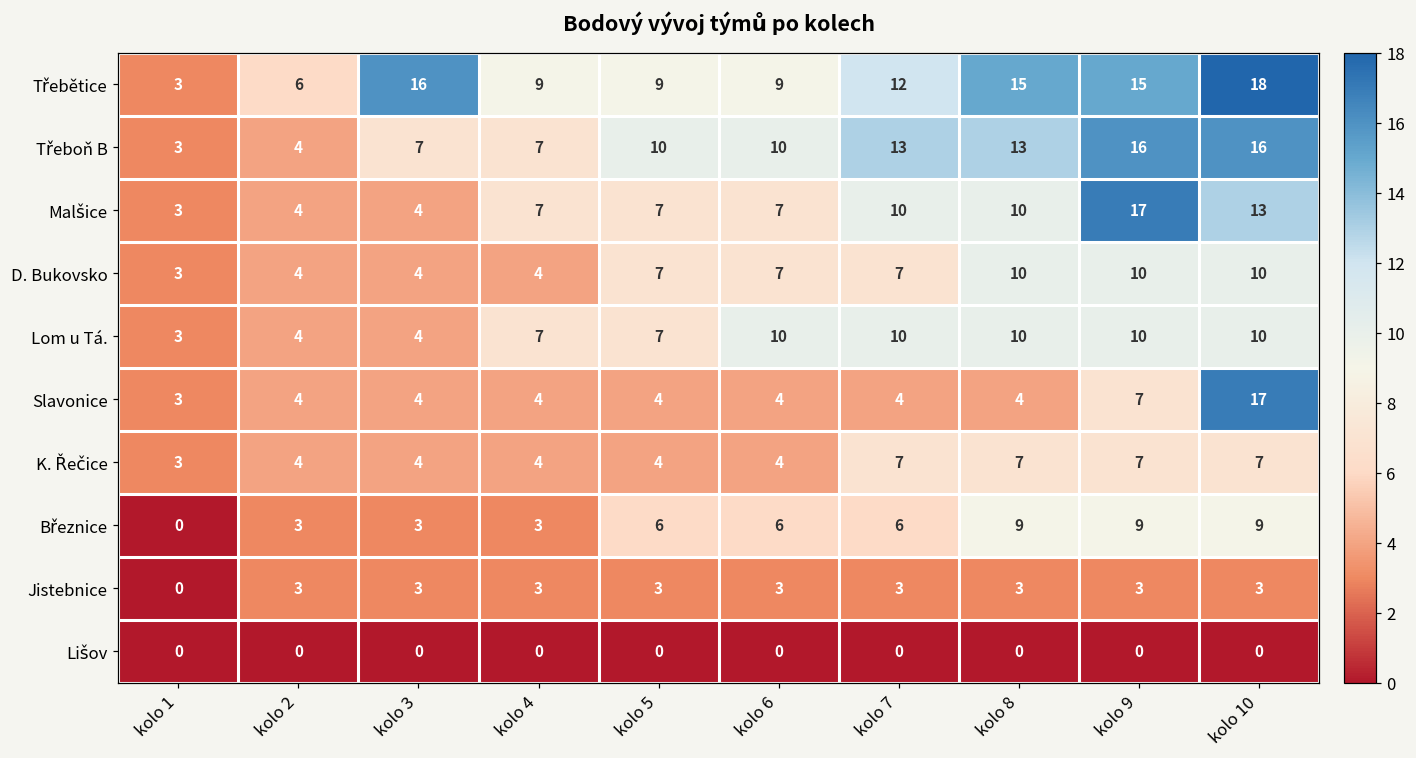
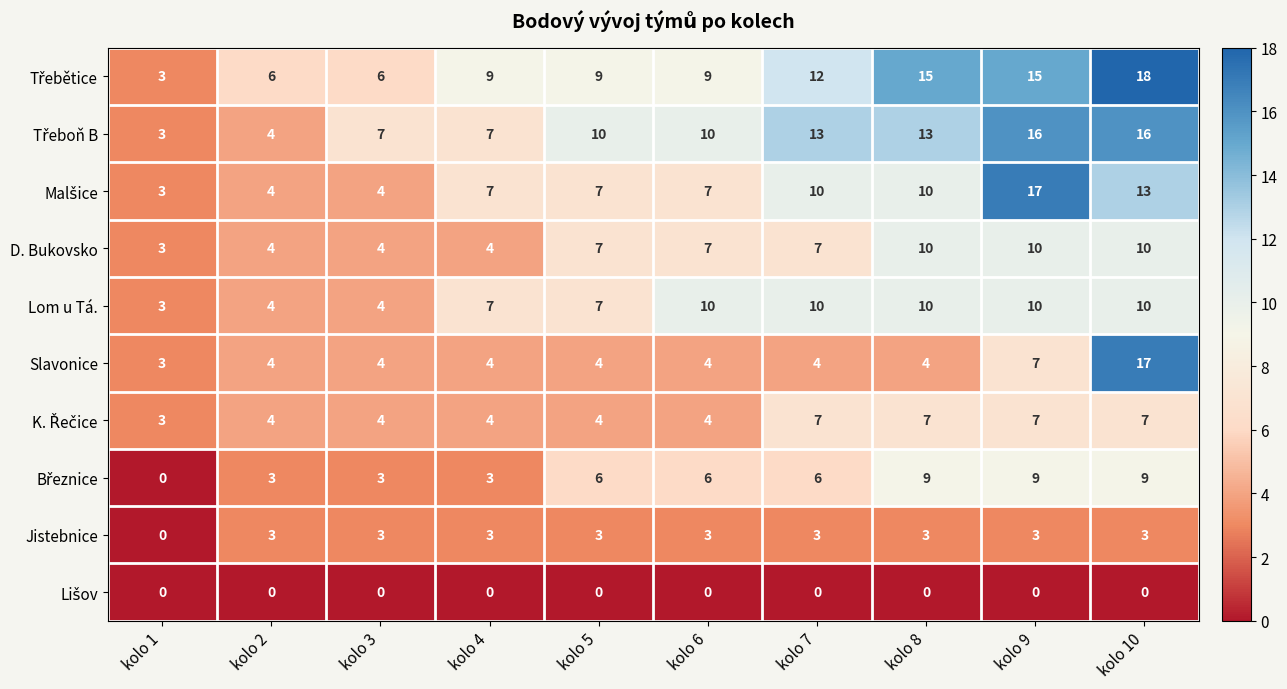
Třebětice, kolo 3: 16 -> 6
